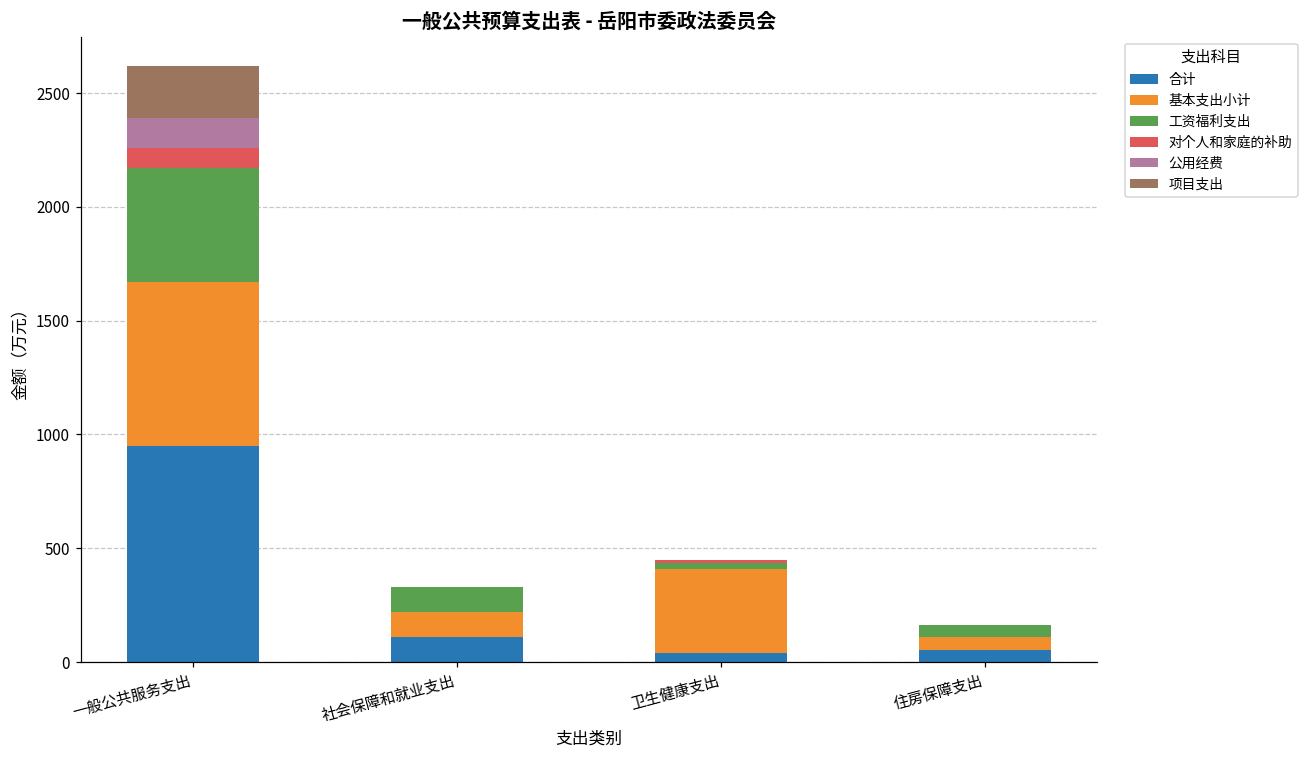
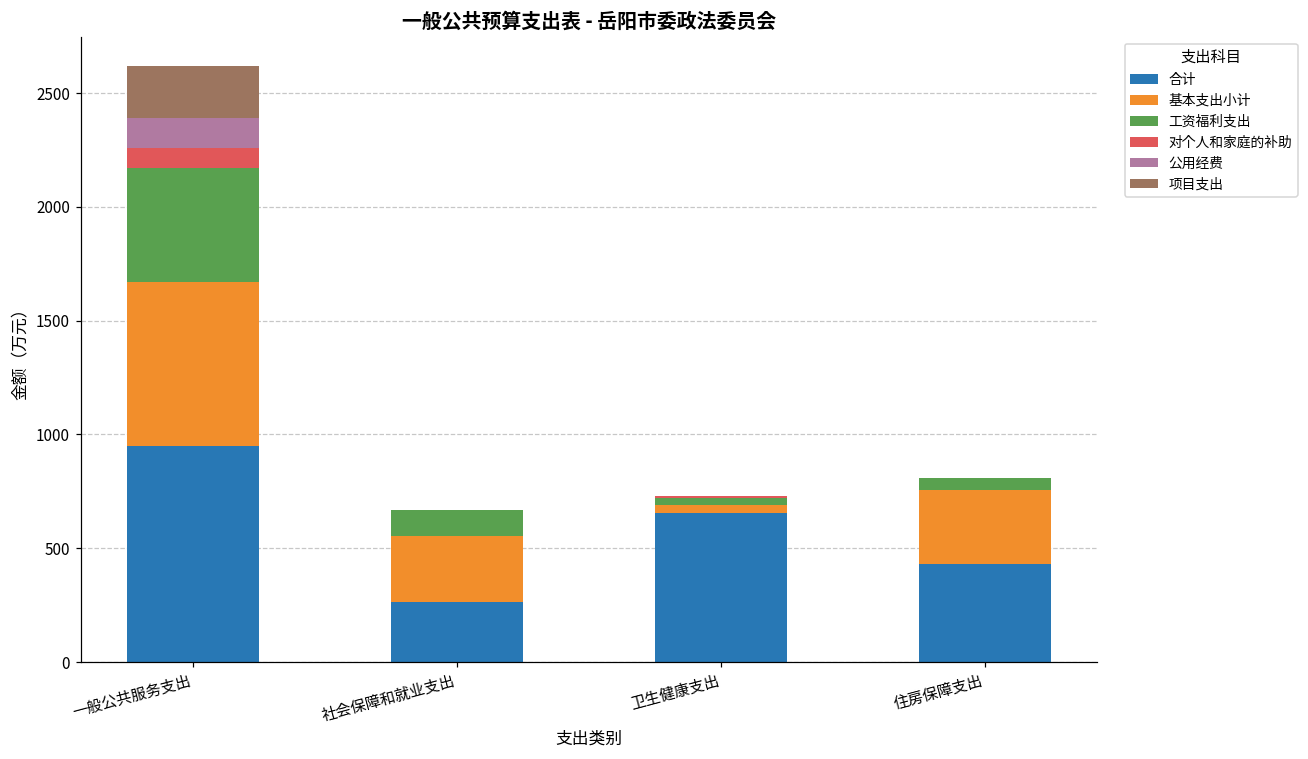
合计, 社会保障和就业支出: 110 -> 260
基本支出小计, 社会保障和就业支出: 110 -> 290
合计, 卫生健康支出: 40 -> 650
基本支出小计, 卫生健康支出: 370 -> 40
合计, 住房保障支出: 50 -> 430
基本支出小计, 住房保障支出: 50 -> 330
